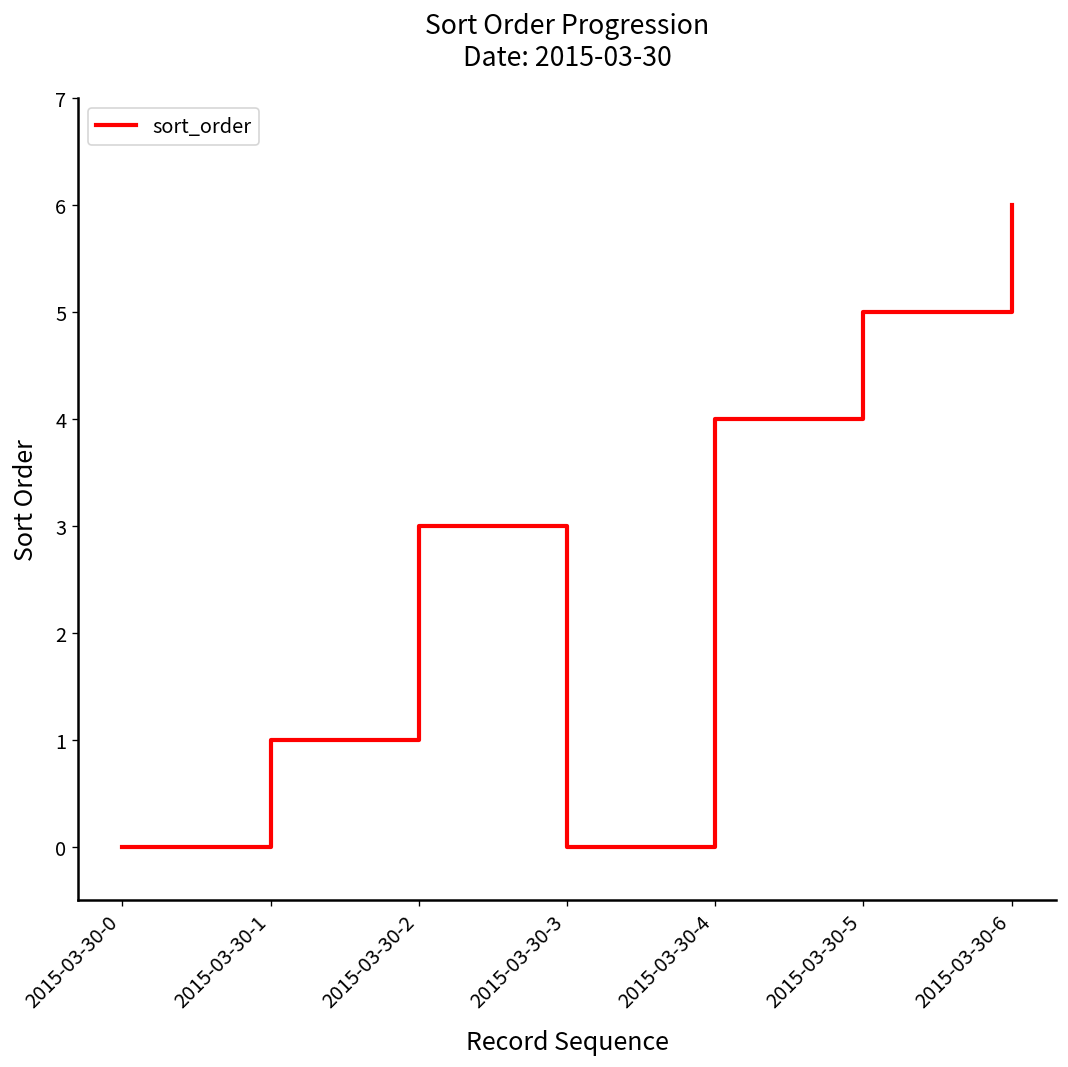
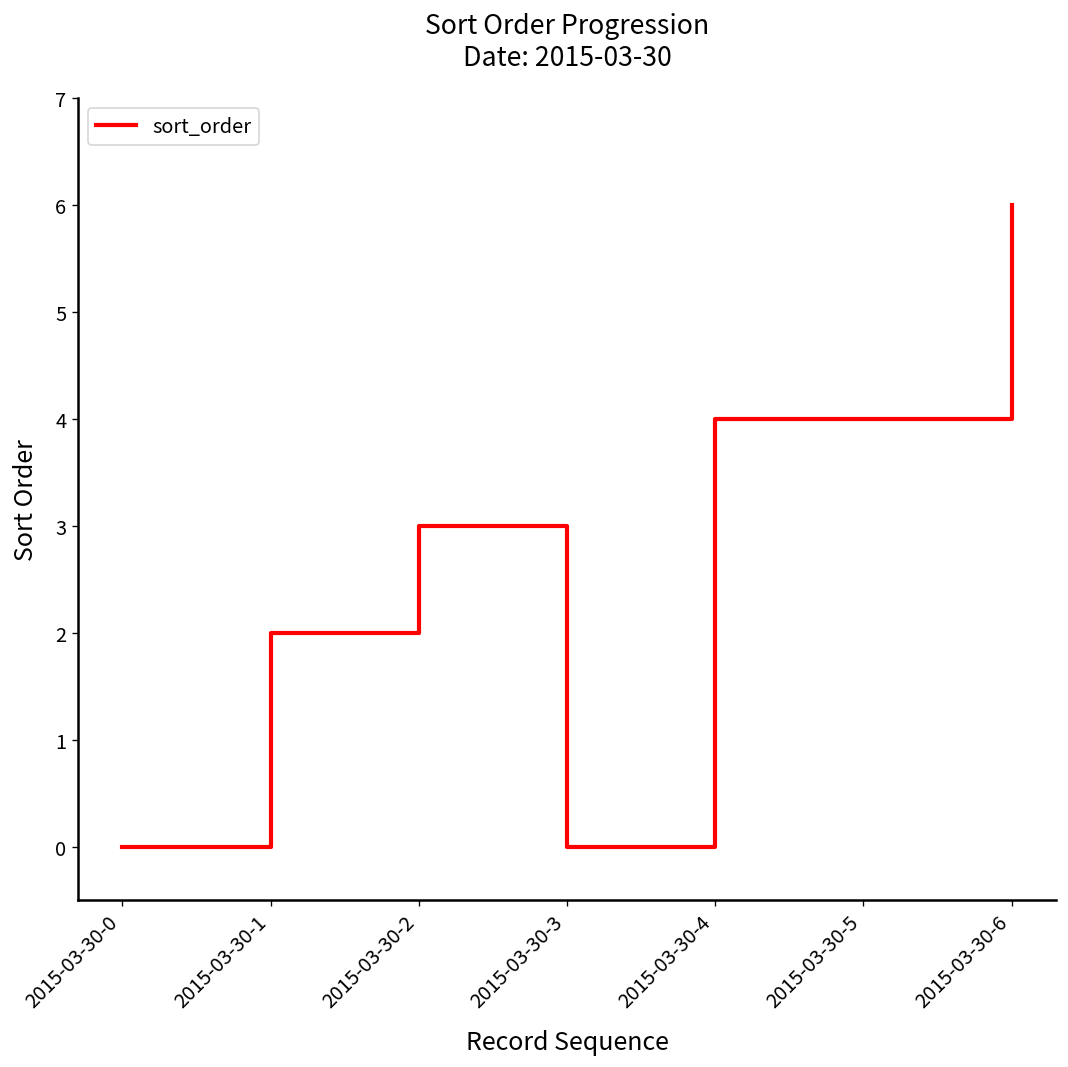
2015-03-30-1: 1 -> 2
2015-03-30-5: 5 -> 4
